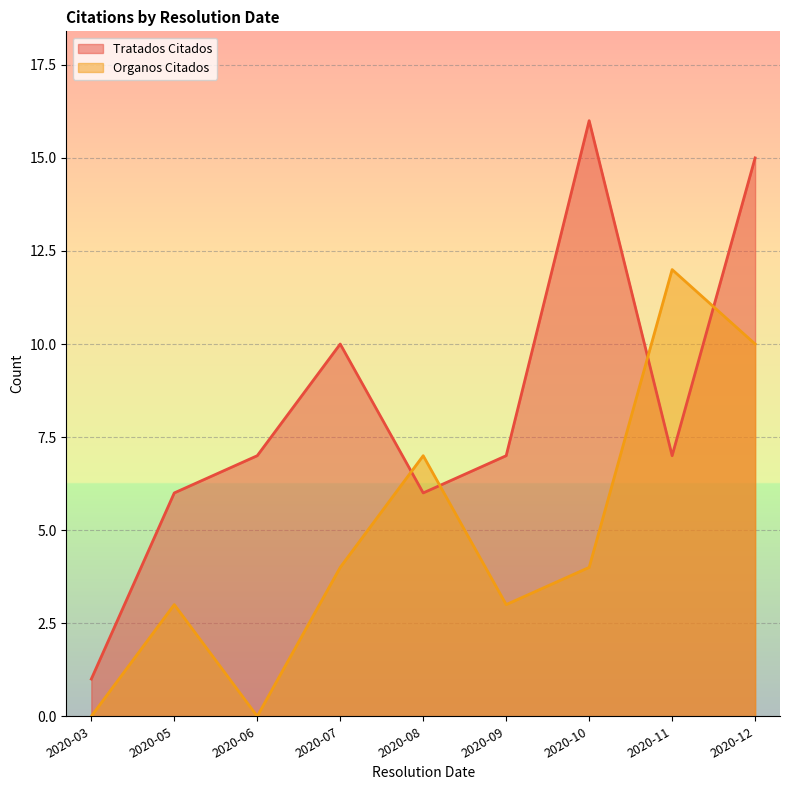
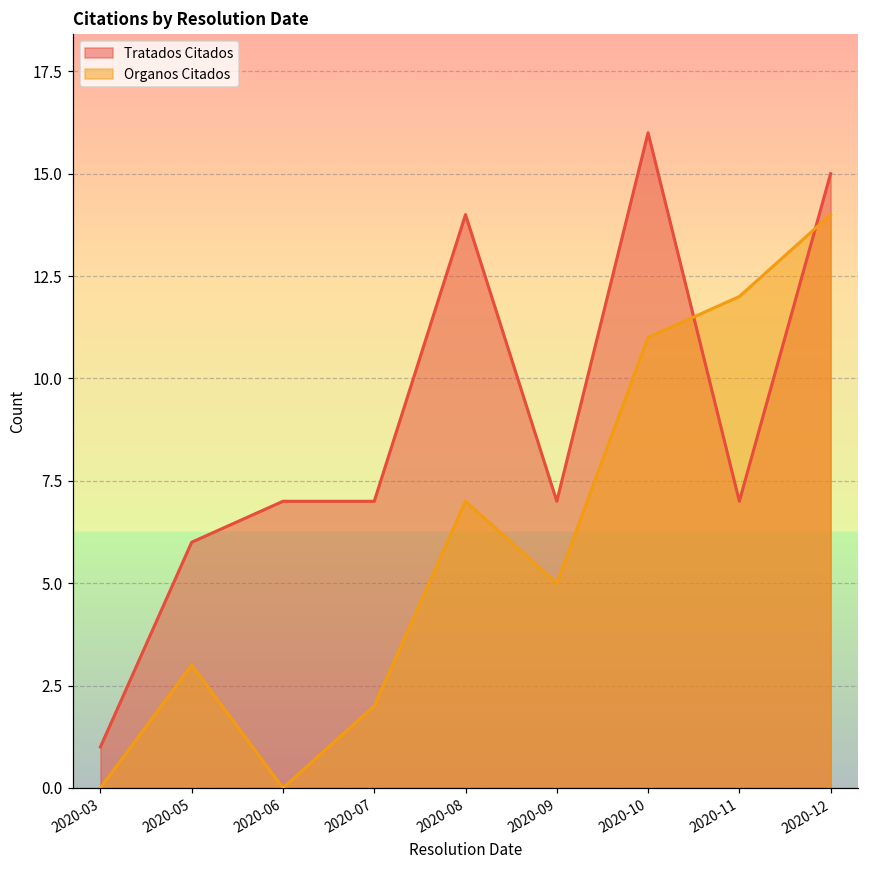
Tratados Citados, 2020-07: 10 -> 7
Organos Citados, 2020-07: 4 -> 2
Tratados Citados, 2020-08: 6 -> 14
Organos Citados, 2020-09: 3 -> 5
Organos Citados, 2020-10: 4 -> 11
Organos Citados, 2020-12: 10 -> 14
